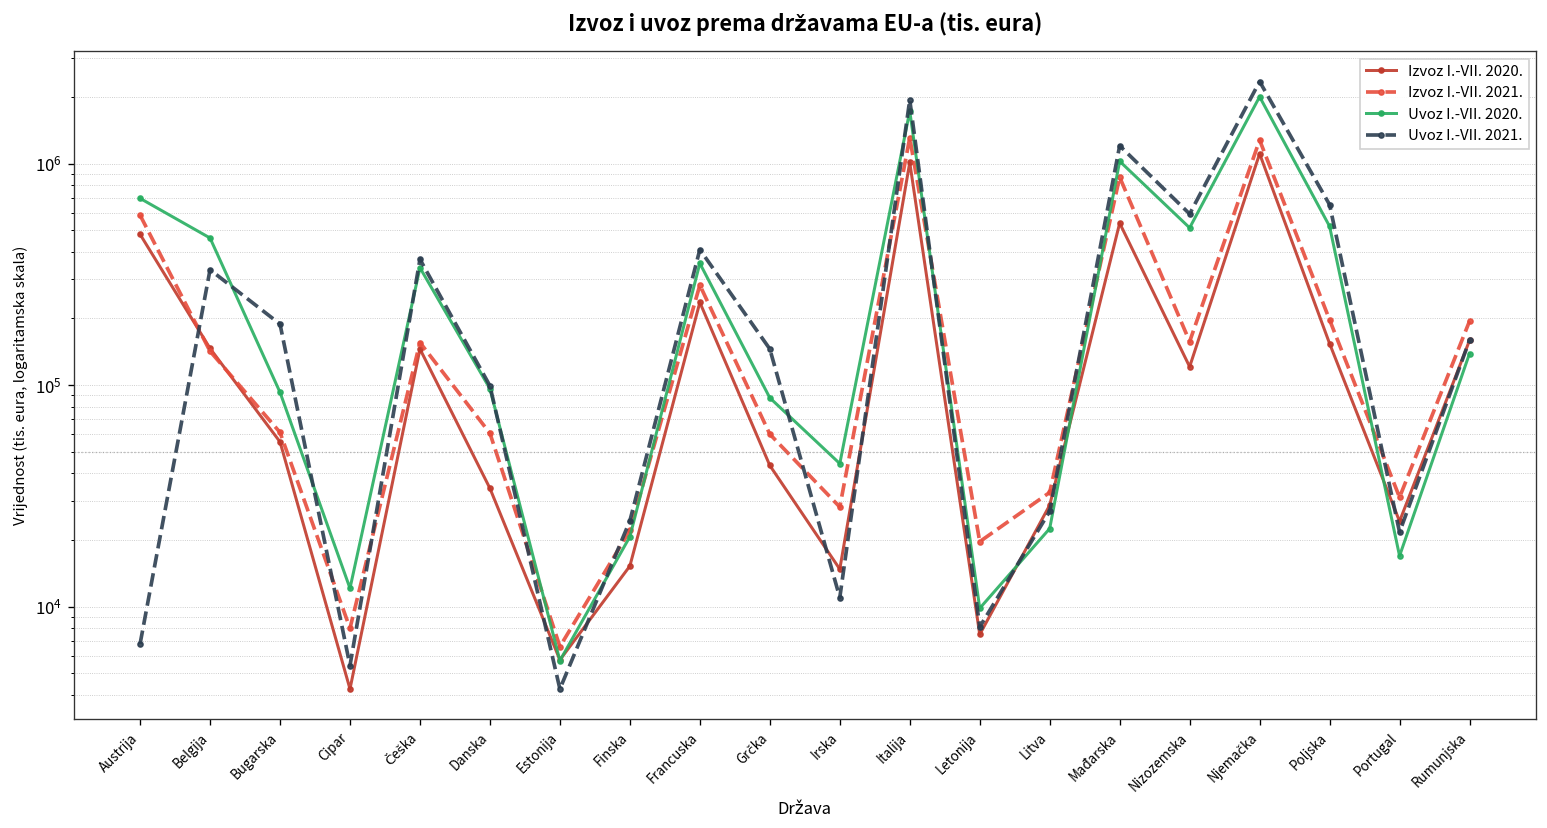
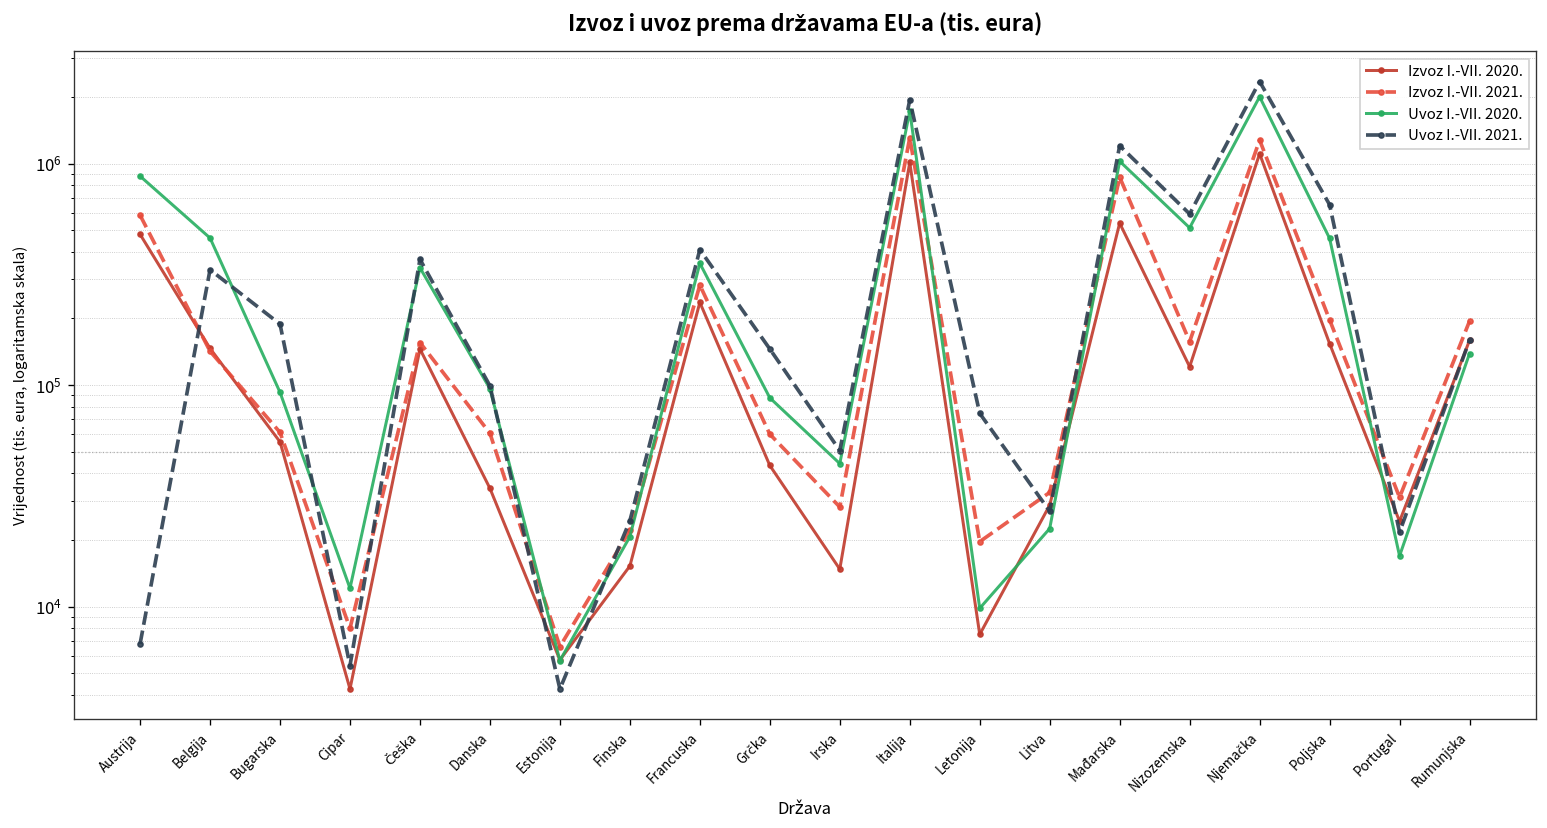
Uvoz I.-VII. 2020., Austrija: 700000 -> 900000
Uvoz I.-VII. 2021., Irska: 11000 -> 51000
Uvoz I.-VII. 2021., Letonija: 8000 -> 75000
Uvoz I.-VII. 2020., Poljska: 520000 -> 460000
